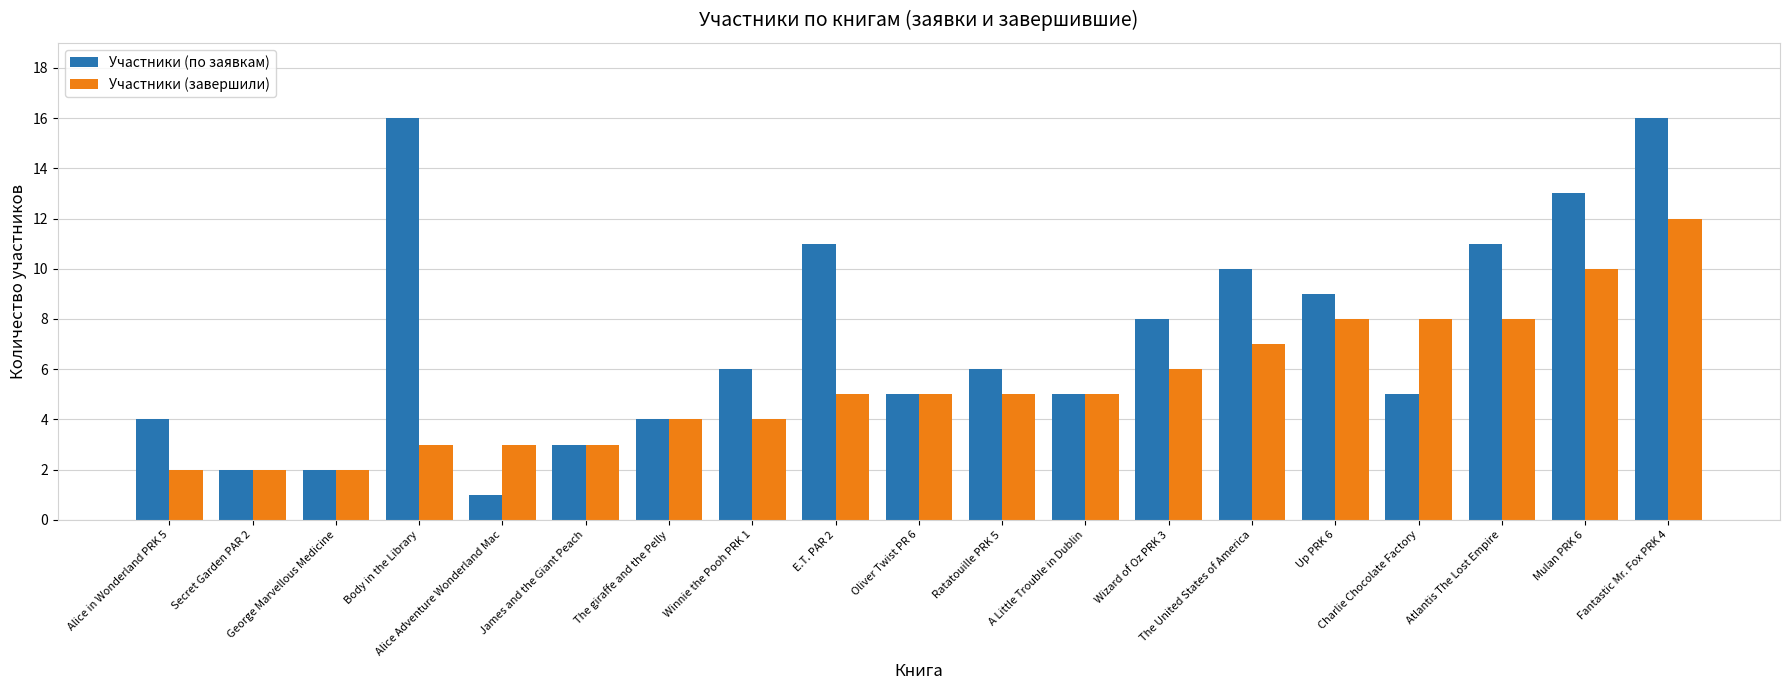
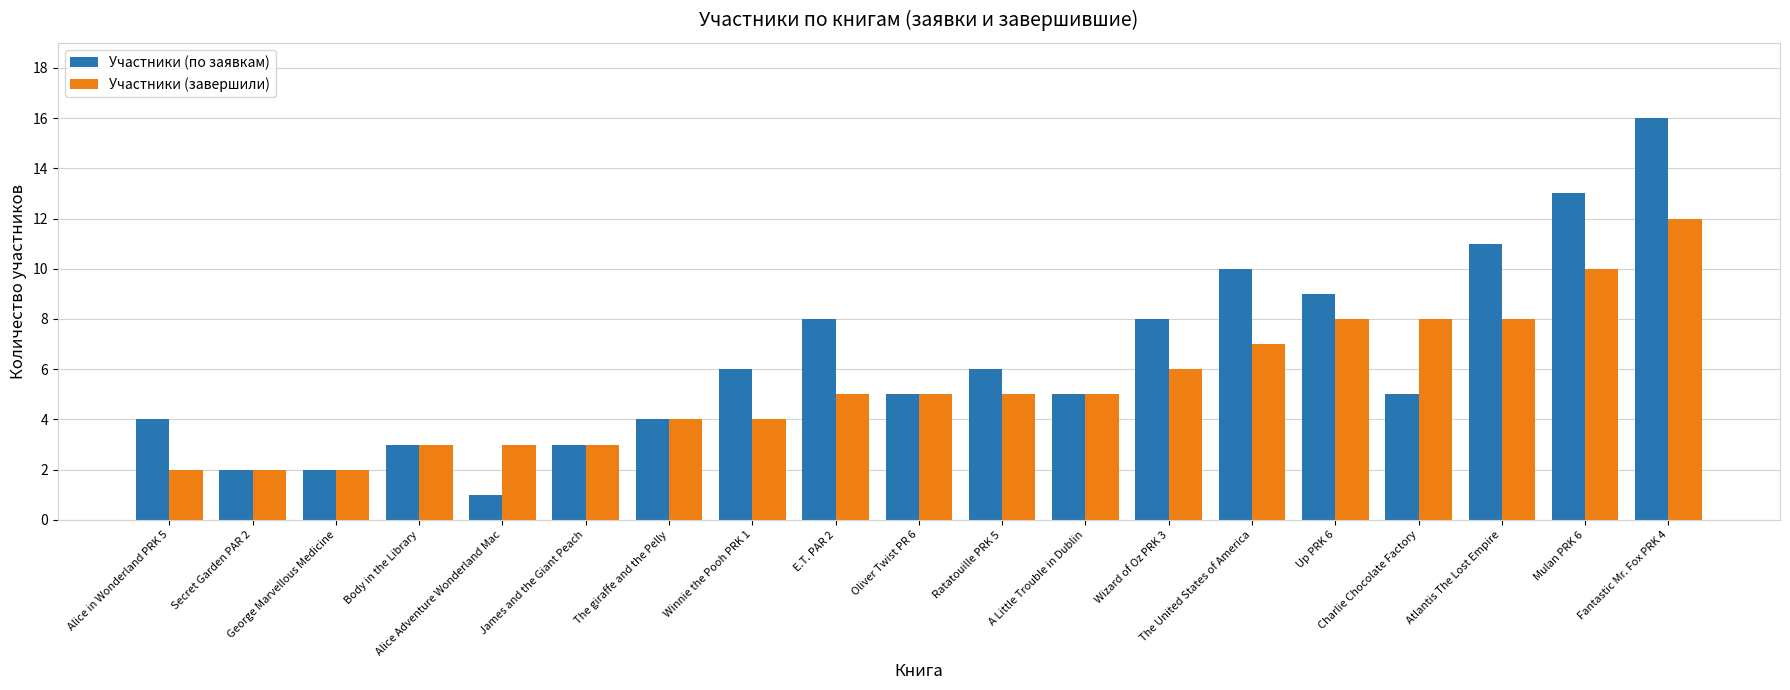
Участники (по заявкам), Body in the Library: 16 -> 3
Участники (по заявкам), E.T. PAR 2: 11 -> 8
